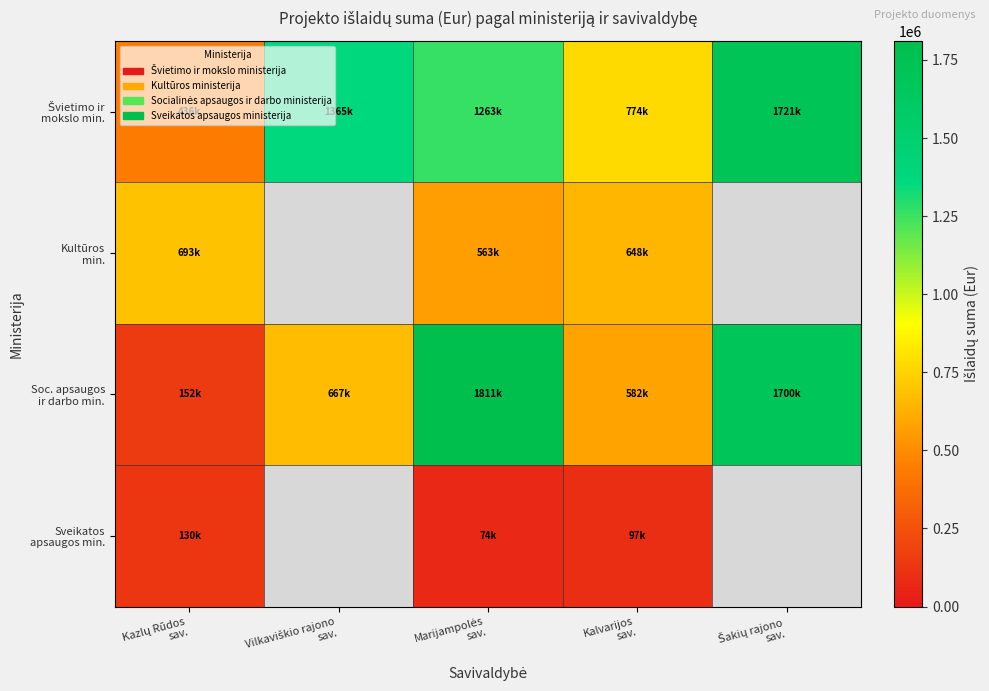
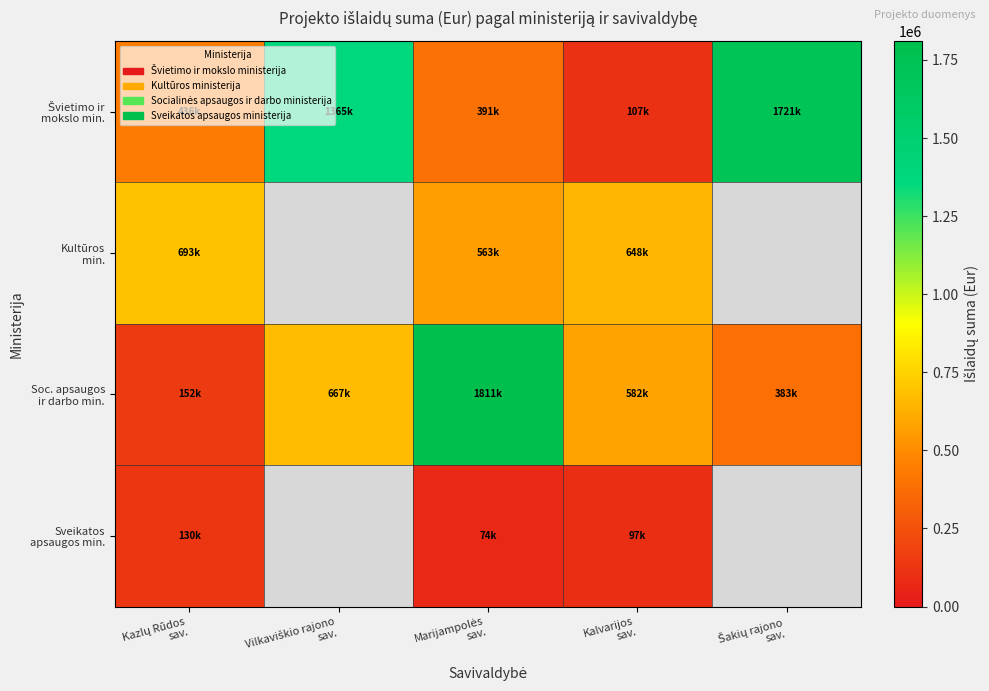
Švietimo ir mokslo min., Marijampolės sav.: 1263k -> 391k
Švietimo ir mokslo min., Kalvarijos sav.: 774k -> 107k
Soc. apsaugos ir darbo min., Šakių rajono sav.: 1700k -> 383k
